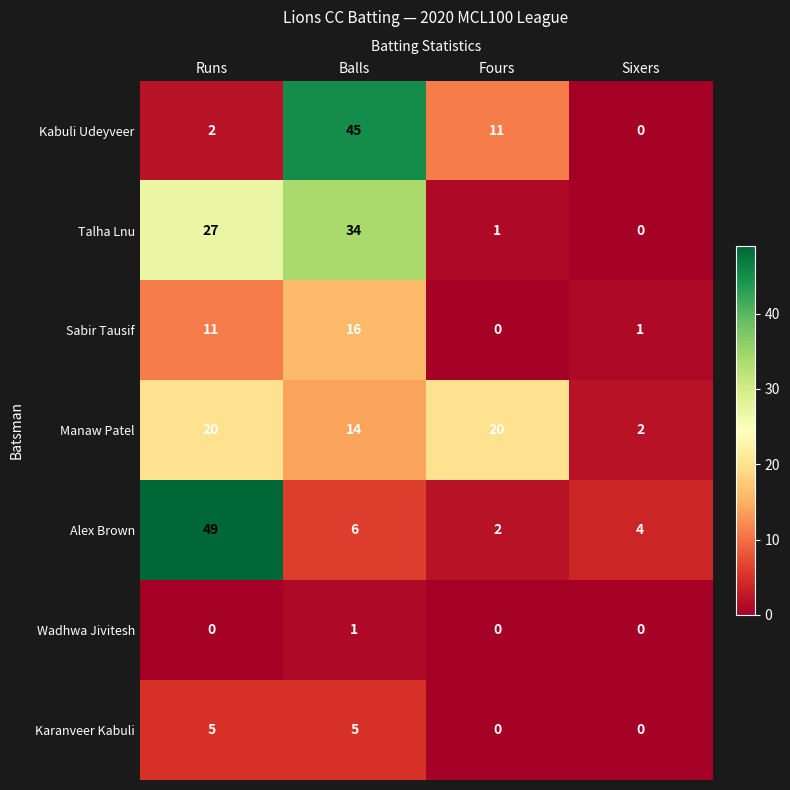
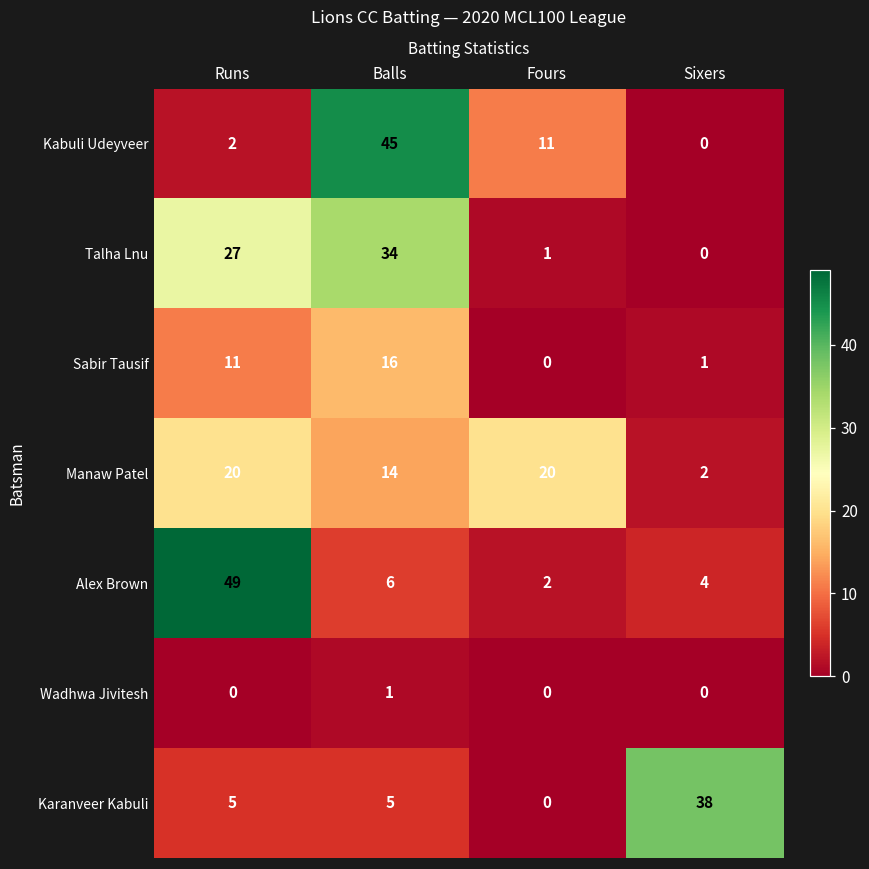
Karanveer Kabuli, Sixers: 0 -> 38
